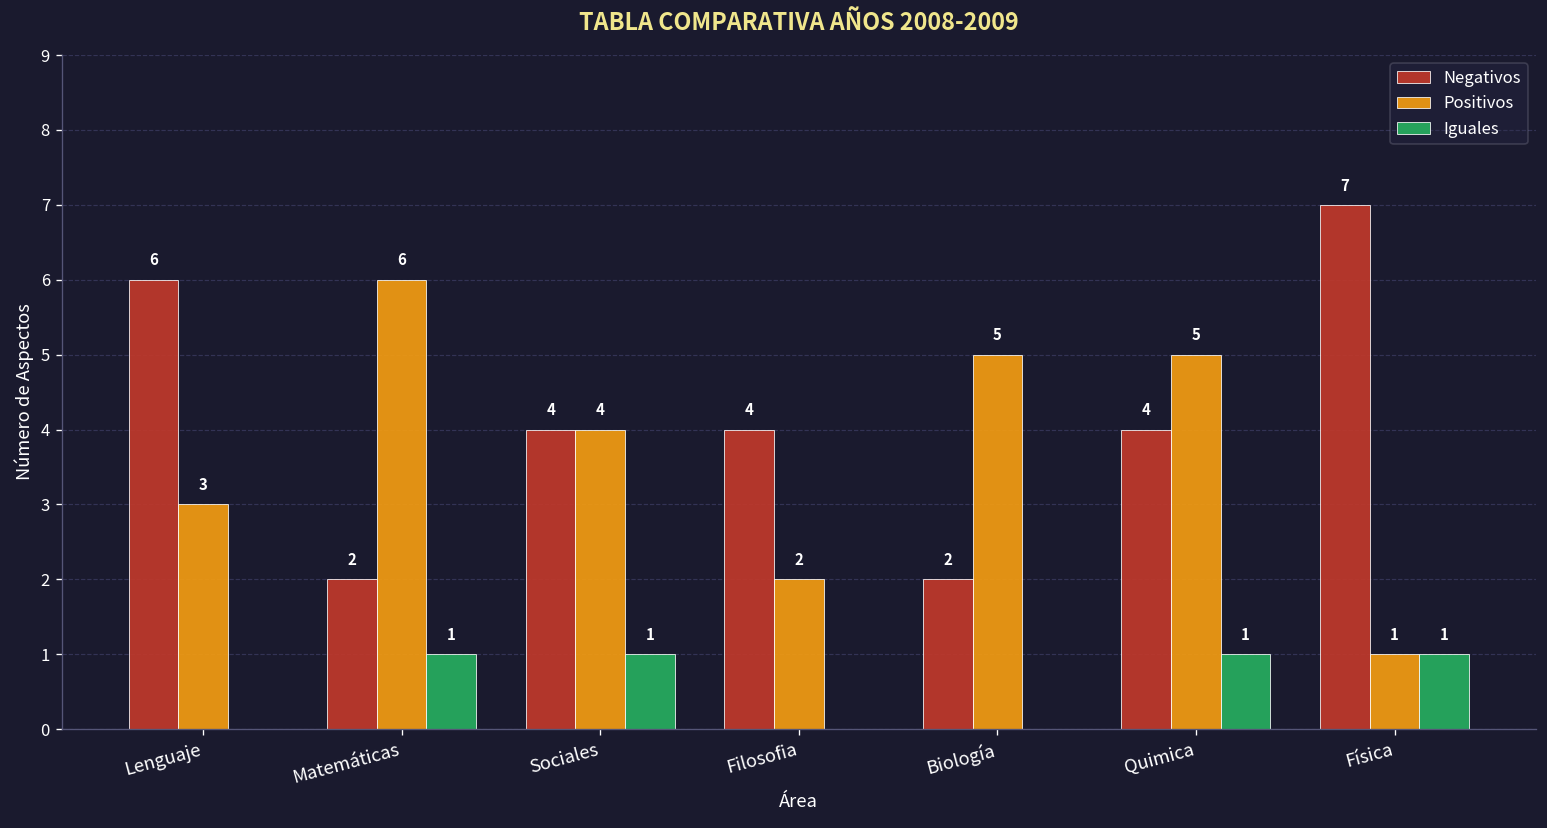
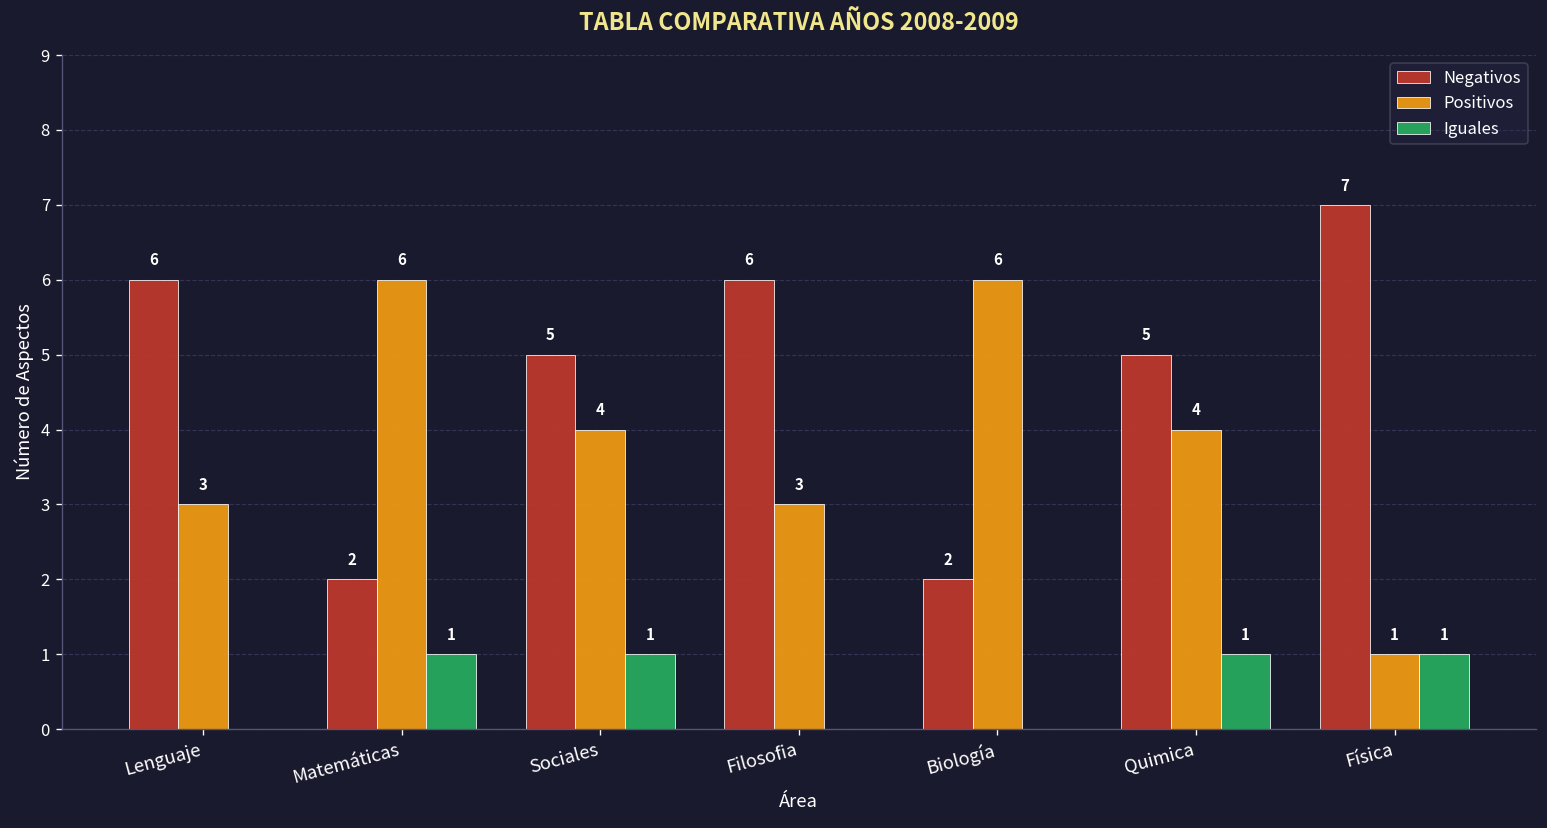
Negativos, Sociales: 4 -> 5
Negativos, Filosofia: 4 -> 6
Positivos, Filosofia: 2 -> 3
Positivos, Biología: 5 -> 6
Negativos, Quimica: 4 -> 5
Positivos, Quimica: 5 -> 4
